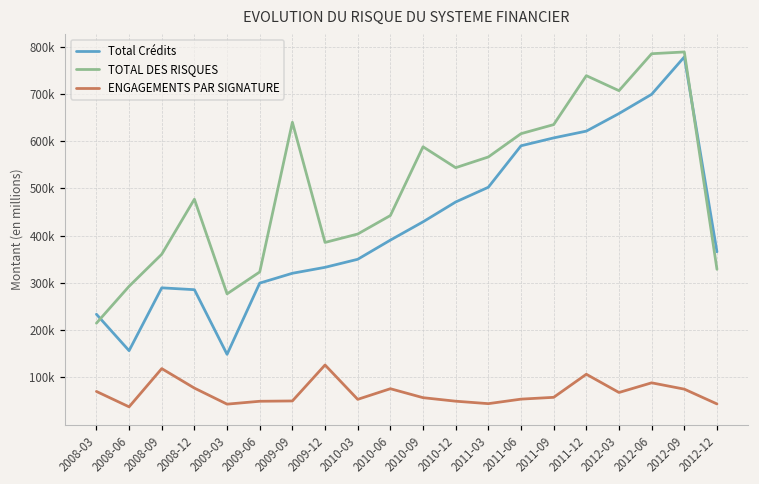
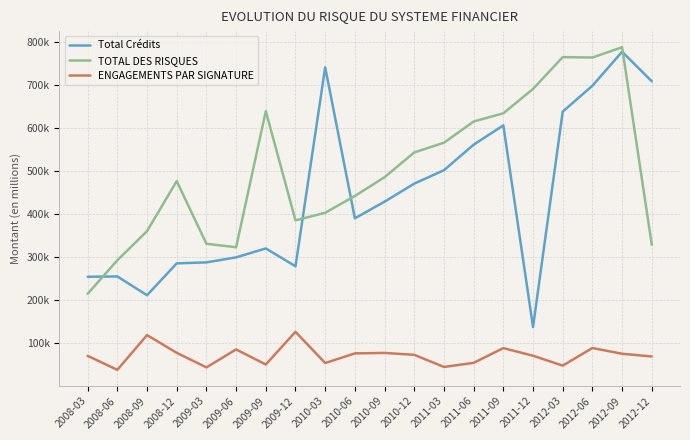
Total Crédits, 2008-03: 230000 -> 250000
Total Crédits, 2008-06: 160000 -> 260000
Total Crédits, 2008-09: 290000 -> 210000
Total Crédits, 2009-03: 150000 -> 290000
TOTAL DES RISQUES, 2009-03: 280000 -> 330000
ENGAGEMENTS PAR SIGNATURE, 2009-06: 50000 -> 90000
Total Crédits, 2009-12: 330000 -> 280000
Total Crédits, 2010-03: 350000 -> 740000
TOTAL DES RISQUES, 2010-09: 590000 -> 490000
ENGAGEMENTS PAR SIGNATURE, 2010-09: 60000 -> 80000
ENGAGEMENTS PAR SIGNATURE, 2010-12: 50000 -> 70000
Total Crédits, 2011-06: 590000 -> 560000
ENGAGEMENTS PAR SIGNATURE, 2011-09: 60000 -> 90000
Total Crédits, 2011-12: 620000 -> 140000
TOTAL DES RISQUES, 2011-12: 740000 -> 690000
ENGAGEMENTS PAR SIGNATURE, 2011-12: 110000 -> 70000
Total Crédits, 2012-03: 660000 -> 640000
TOTAL DES RISQUES, 2012-03: 710000 -> 770000
ENGAGEMENTS PAR SIGNATURE, 2012-03: 70000 -> 50000
TOTAL DES RISQUES, 2012-06: 790000 -> 760000
Total Crédits, 2012-12: 370000 -> 710000
ENGAGEMENTS PAR SIGNATURE, 2012-12: 40000 -> 70000
